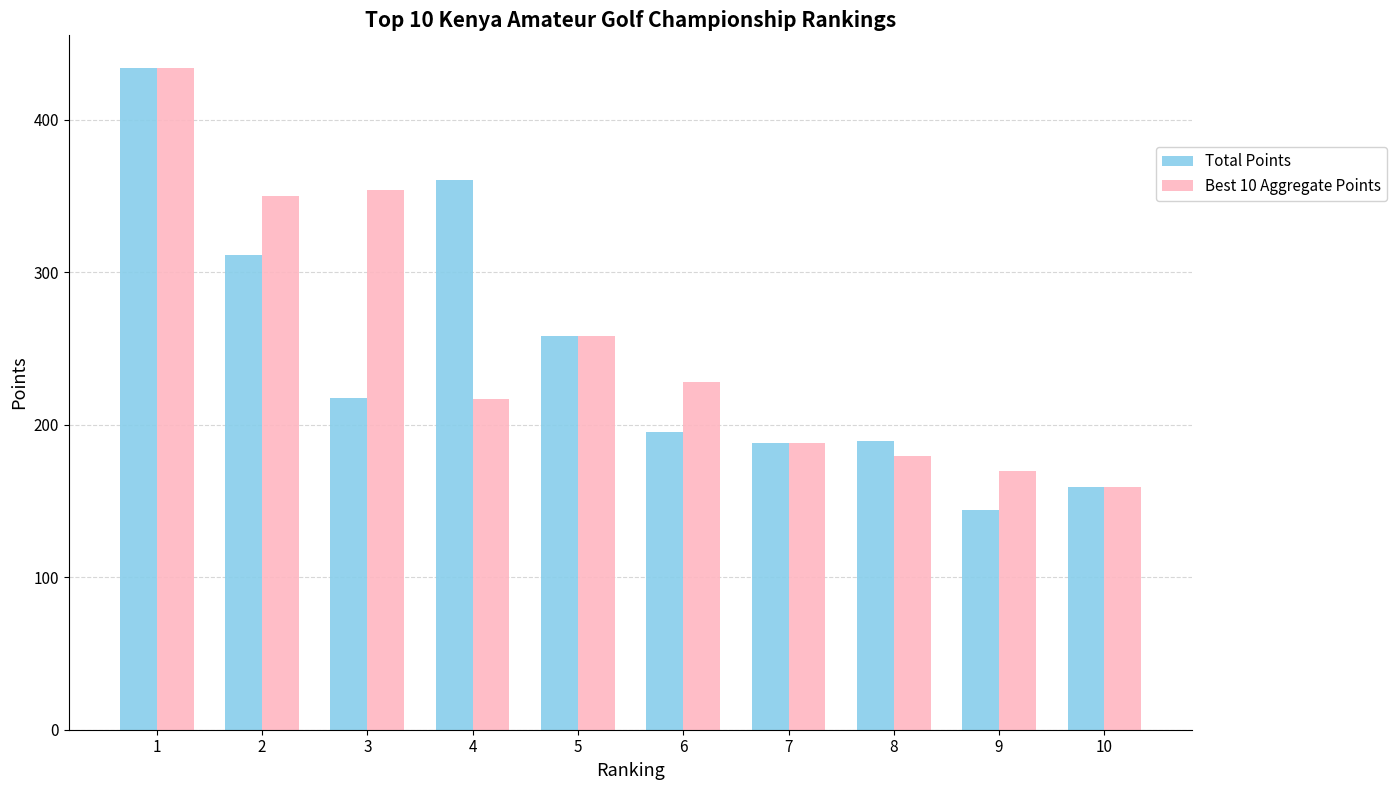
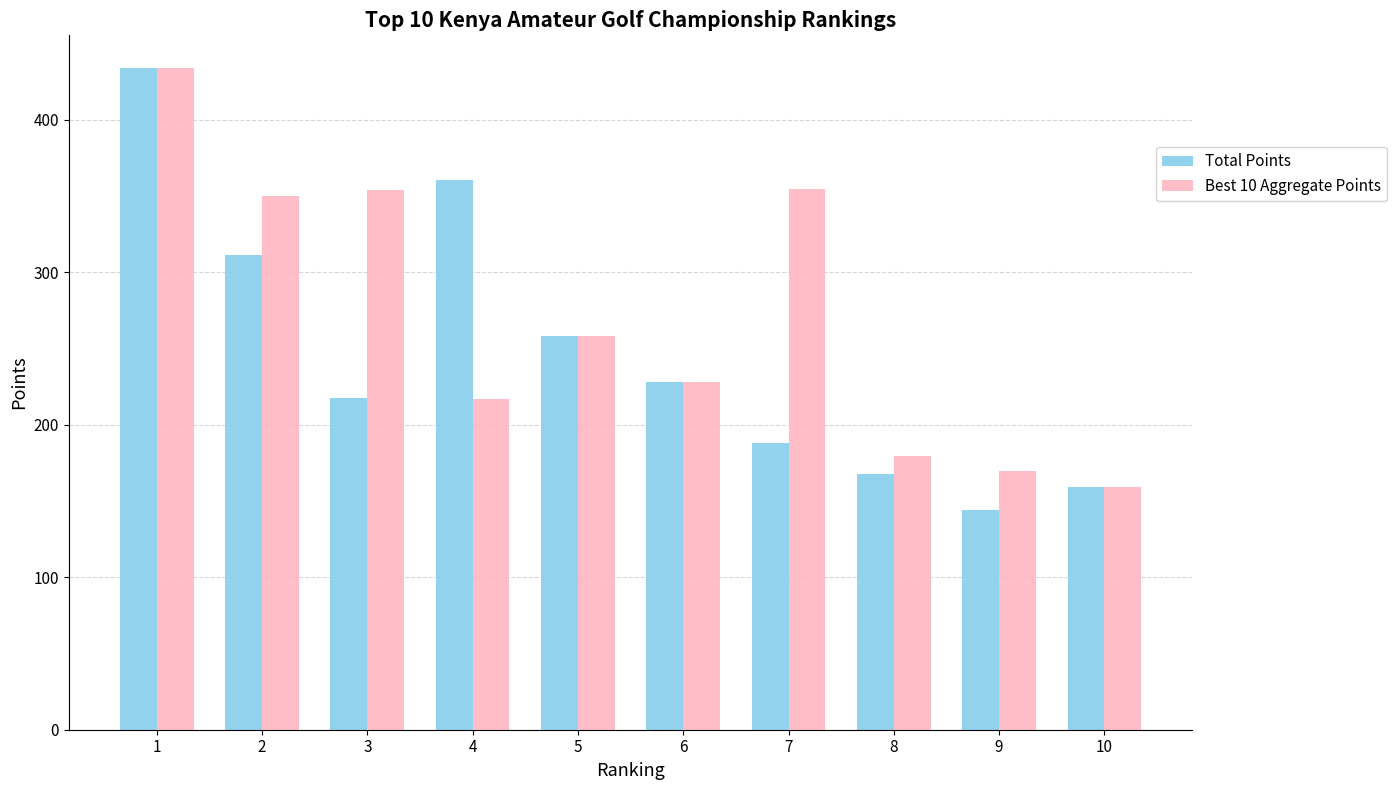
Total Points, 6: 196 -> 228
Best 10 Aggregate Points, 7: 188 -> 355
Total Points, 8: 190 -> 168
